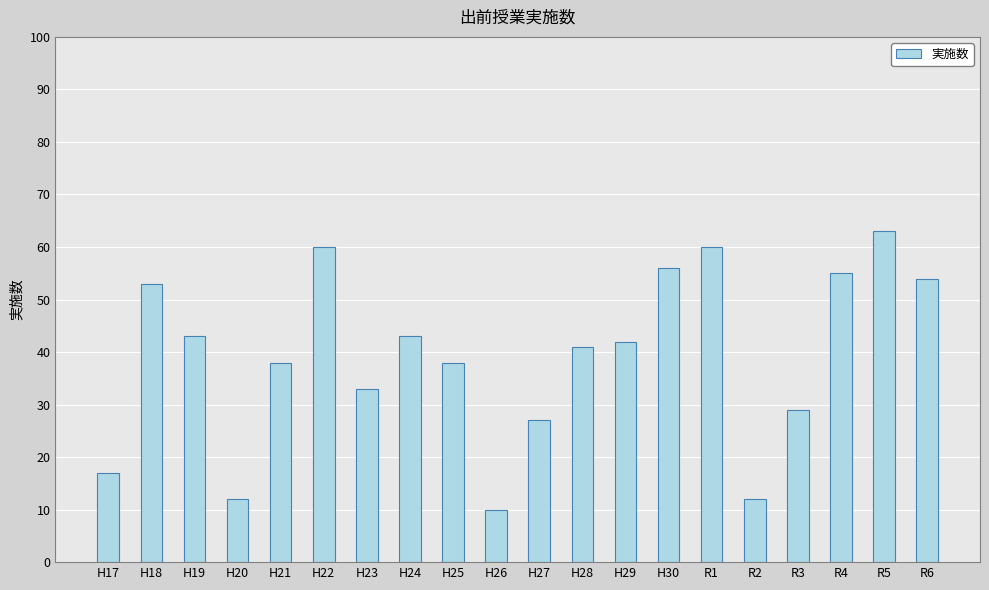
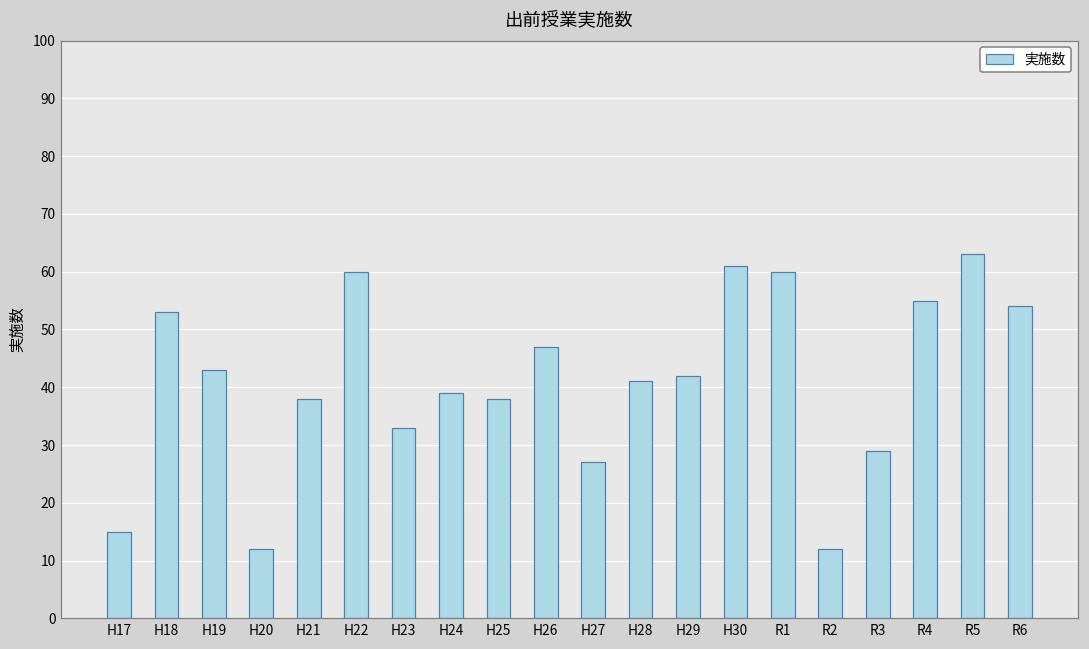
H17: 17 -> 15
H24: 43 -> 39
H26: 10 -> 47
H30: 56 -> 61
